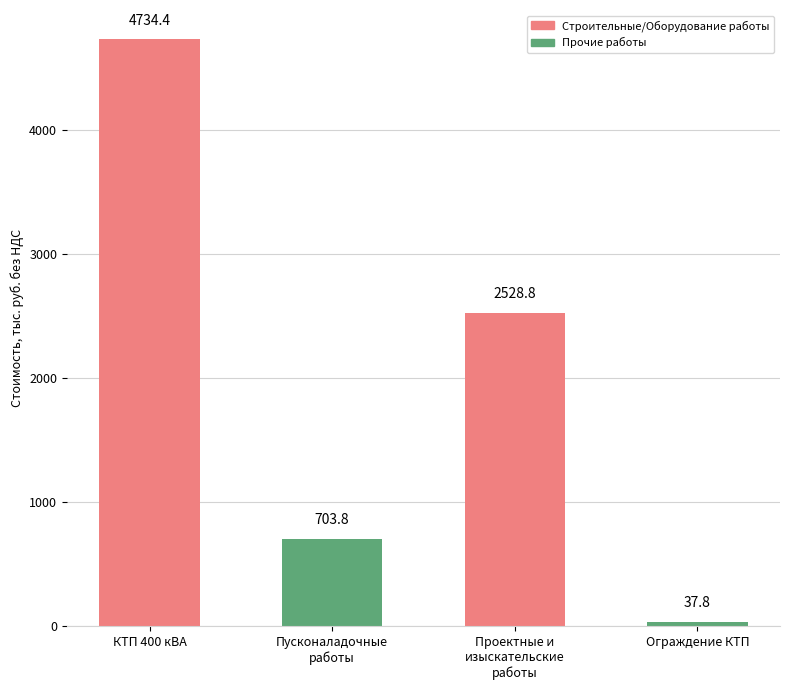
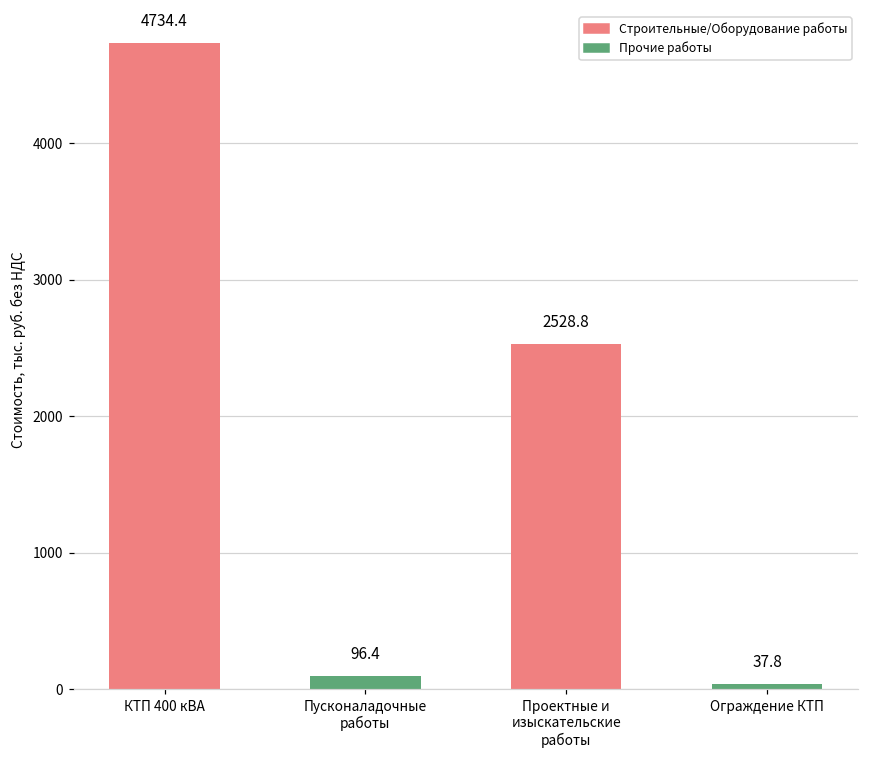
Пусконаладочные работы: 703.8 -> 96.4
